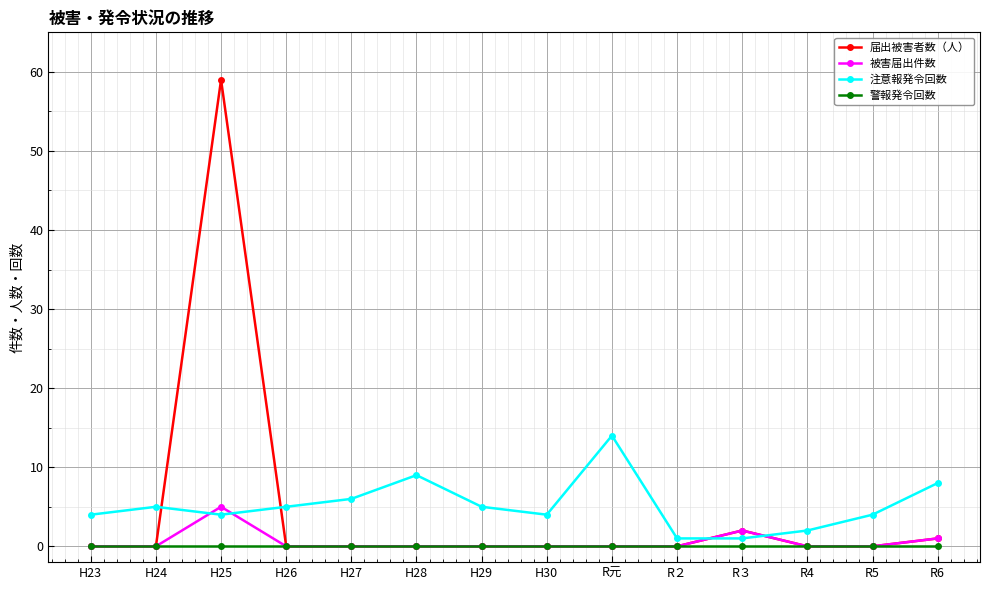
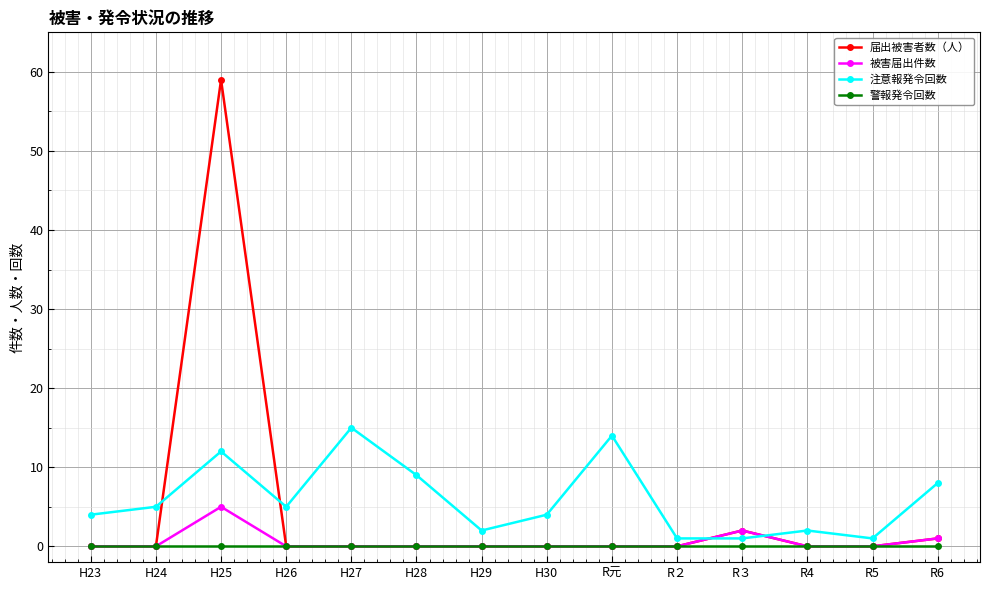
注意報発令回数, H25: 4 -> 12
注意報発令回数, H27: 6 -> 15
注意報発令回数, H29: 5 -> 2
注意報発令回数, R5: 4 -> 1
